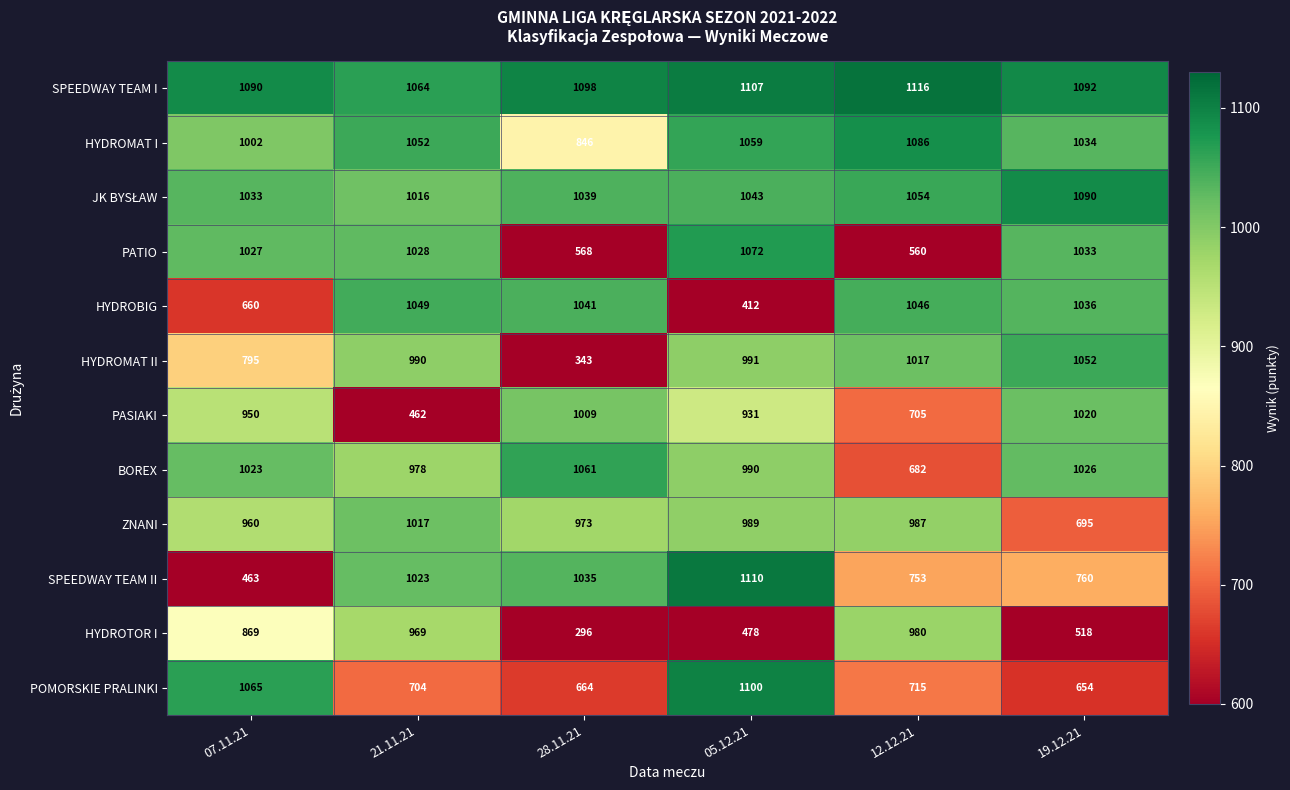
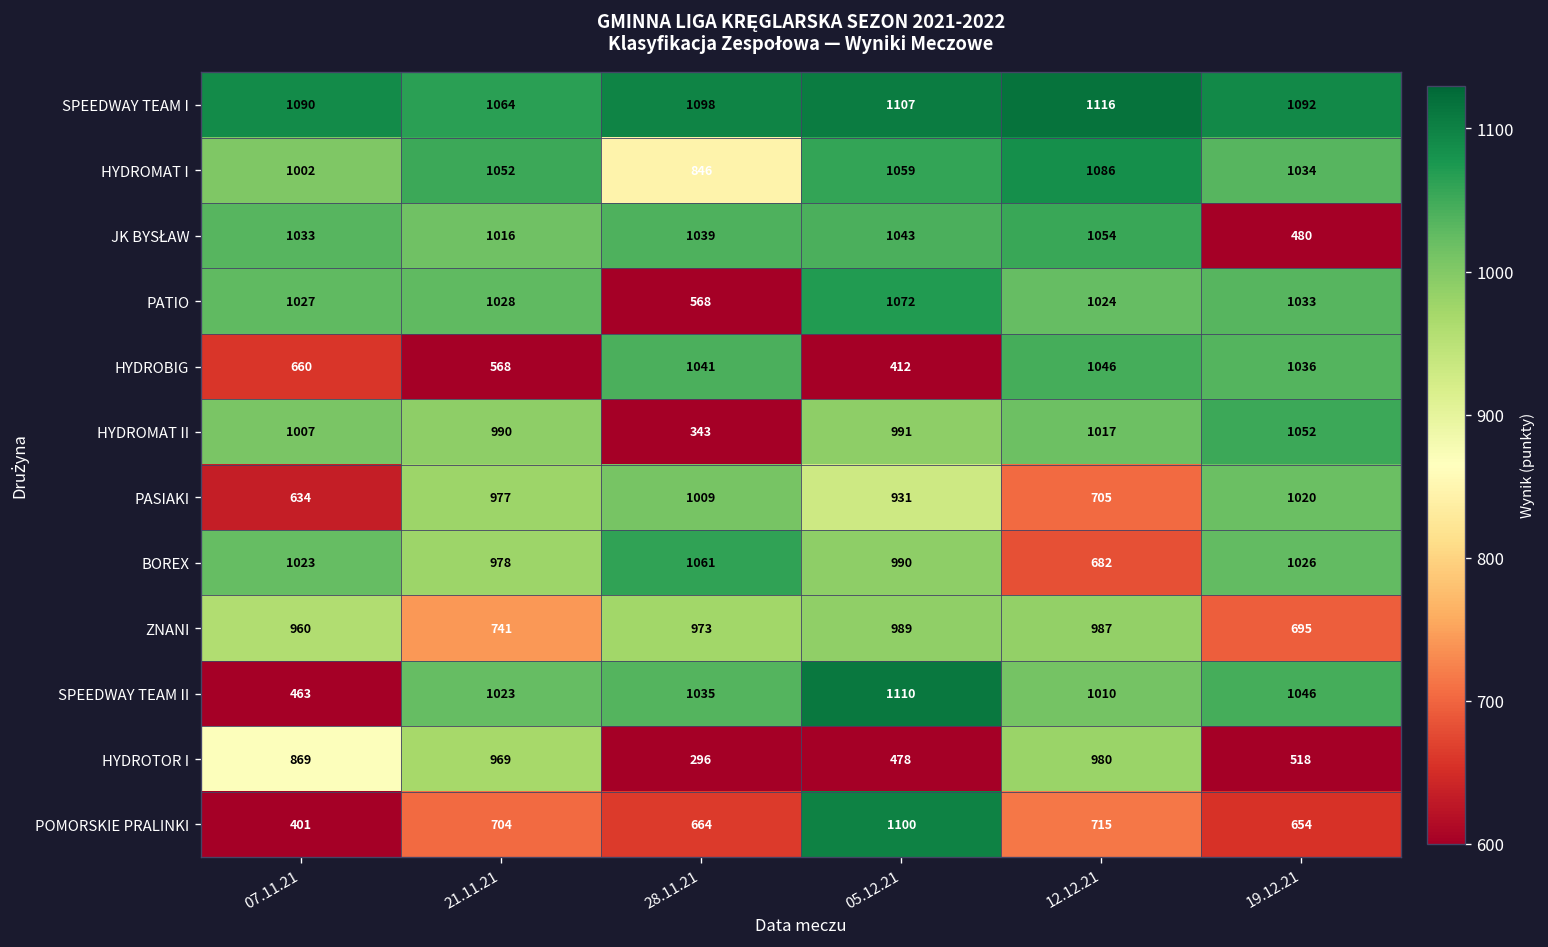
JK BYSŁAW, 19.12.21: 1090 -> 480
PATIO, 12.12.21: 560 -> 1024
HYDROBIG, 21.11.21: 1049 -> 568
HYDROMAT II, 07.11.21: 795 -> 1007
PASIAKI, 07.11.21: 950 -> 634
PASIAKI, 21.11.21: 462 -> 977
ZNANI, 21.11.21: 1017 -> 741
SPEEDWAY TEAM II, 12.12.21: 753 -> 1010
SPEEDWAY TEAM II, 19.12.21: 760 -> 1046
POMORSKIE PRALINKI, 07.11.21: 1065 -> 401
